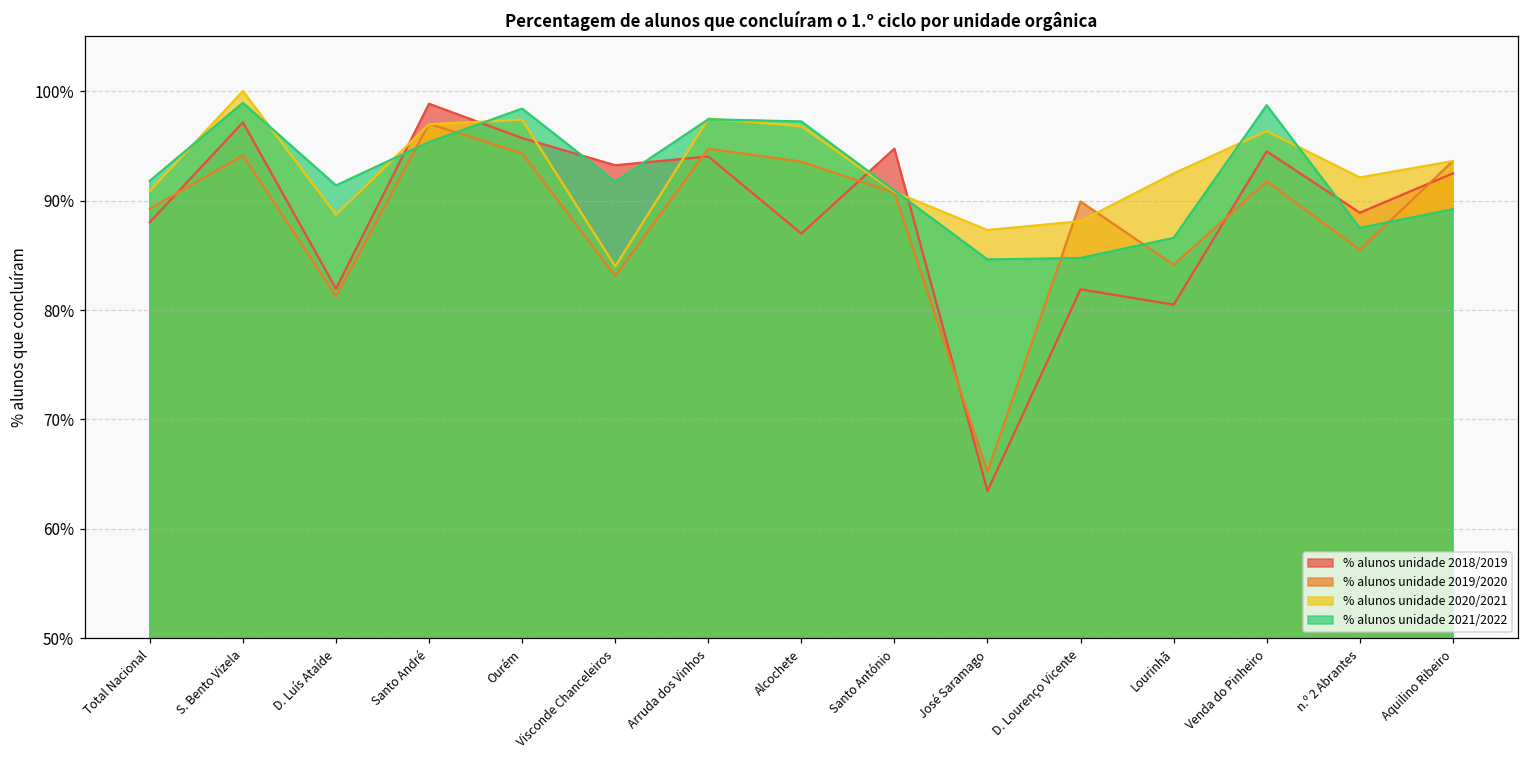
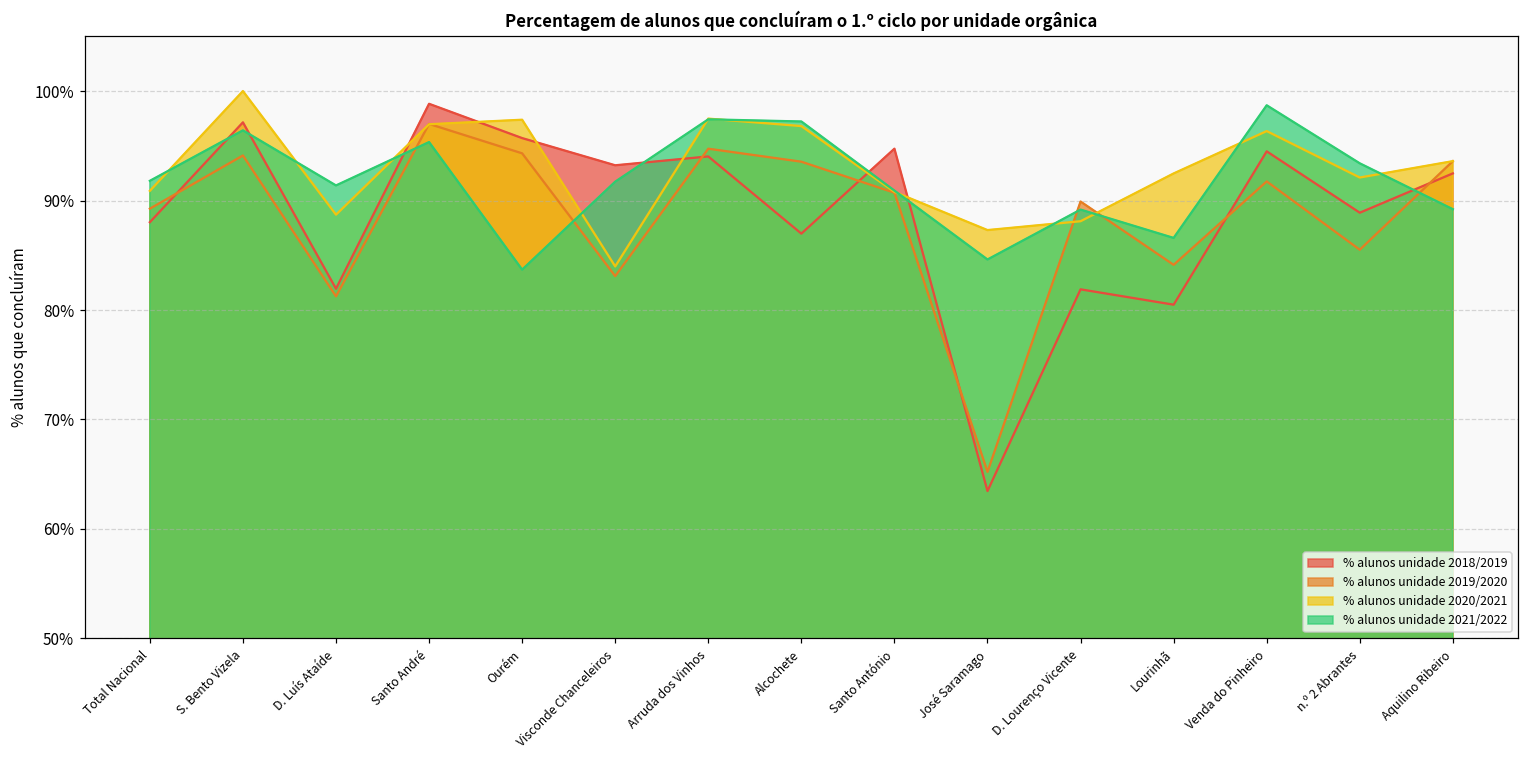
% alunos unidade 2021/2022, S. Bento Vizela: 99% -> 96%
% alunos unidade 2021/2022, Ourém: 98% -> 84%
% alunos unidade 2021/2022, D. Lourenço Vicente: 85% -> 89%
% alunos unidade 2021/2022, n.º 2 Abrantes: 88% -> 93%
